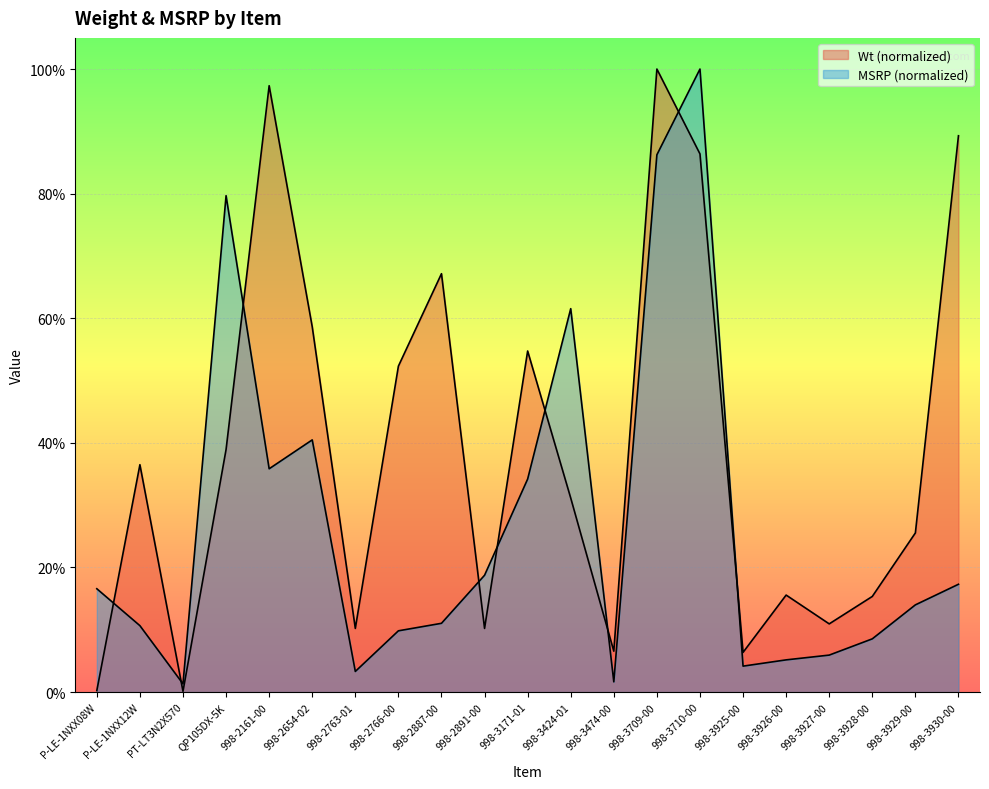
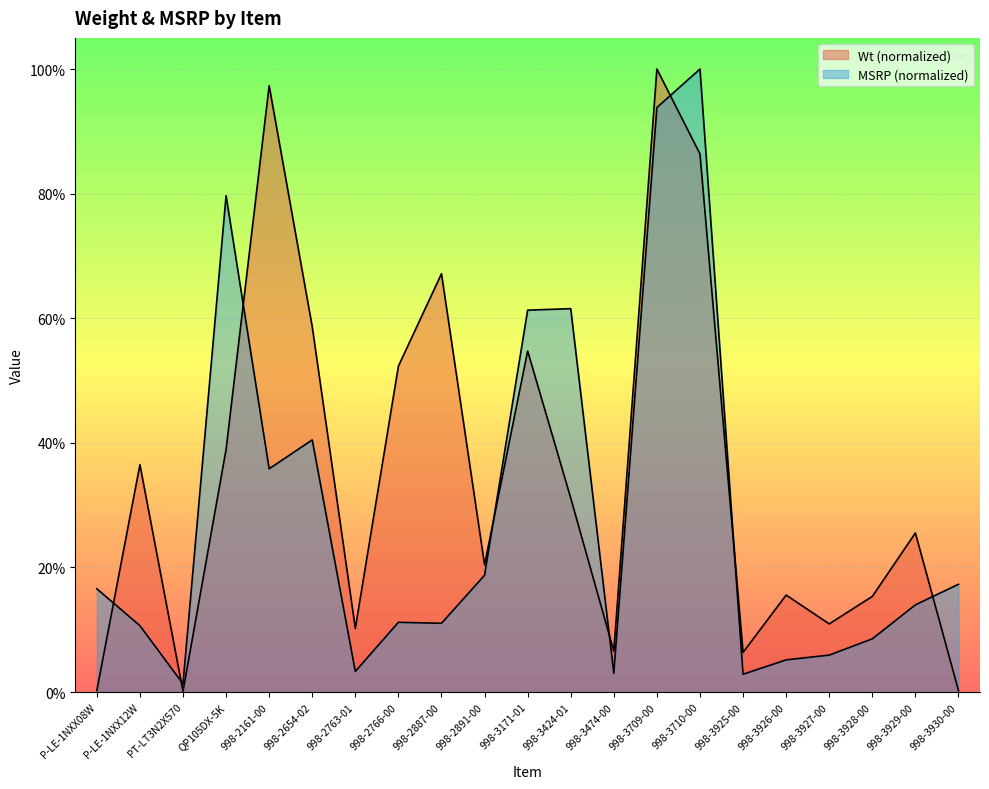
MSRP (normalized), 998-2766-00: 10% -> 11%
Wt (normalized), 998-2891-00: 10% -> 20%
MSRP (normalized), 998-3171-01: 34% -> 61%
MSRP (normalized), 998-3474-00: 2% -> 3%
MSRP (normalized), 998-3709-00: 86% -> 94%
MSRP (normalized), 998-3925-00: 4% -> 3%
Wt (normalized), 998-3930-00: 89% -> 0%
